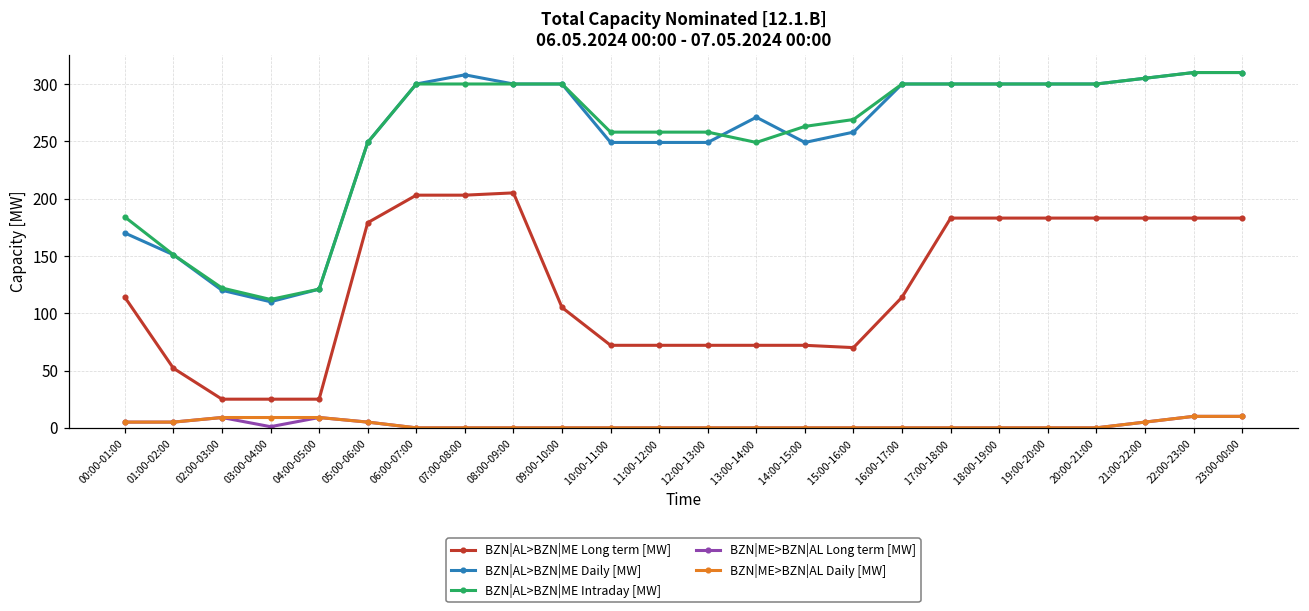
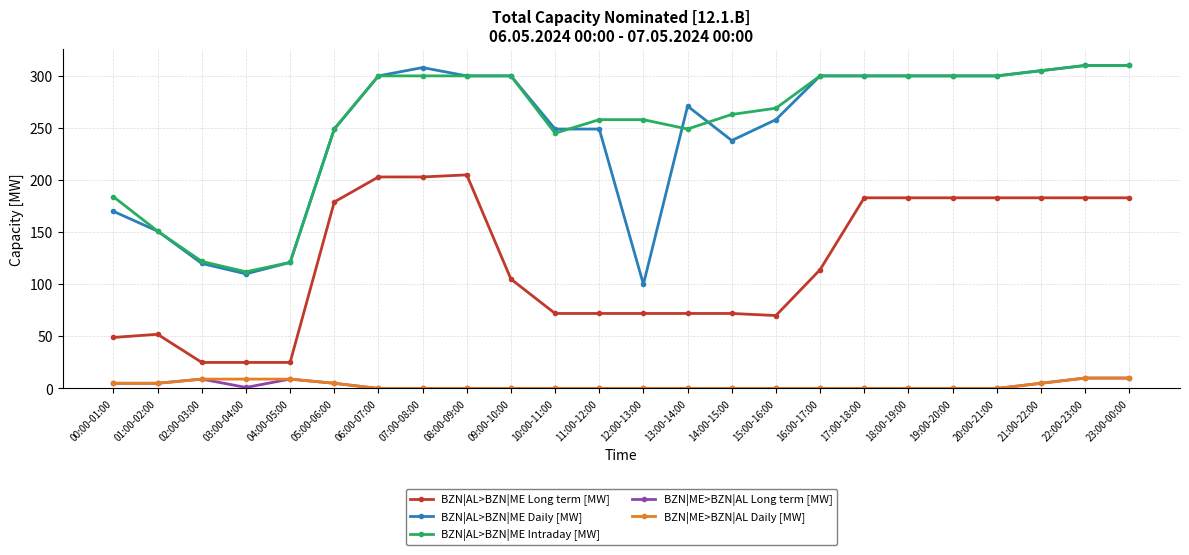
BZN|AL>BZN|ME Long term [MW], 00:00-01:00: 114 -> 49
BZN|AL>BZN|ME Intraday [MW], 10:00-11:00: 258 -> 245
BZN|AL>BZN|ME Daily [MW], 12:00-13:00: 249 -> 100
BZN|AL>BZN|ME Daily [MW], 14:00-15:00: 249 -> 238
